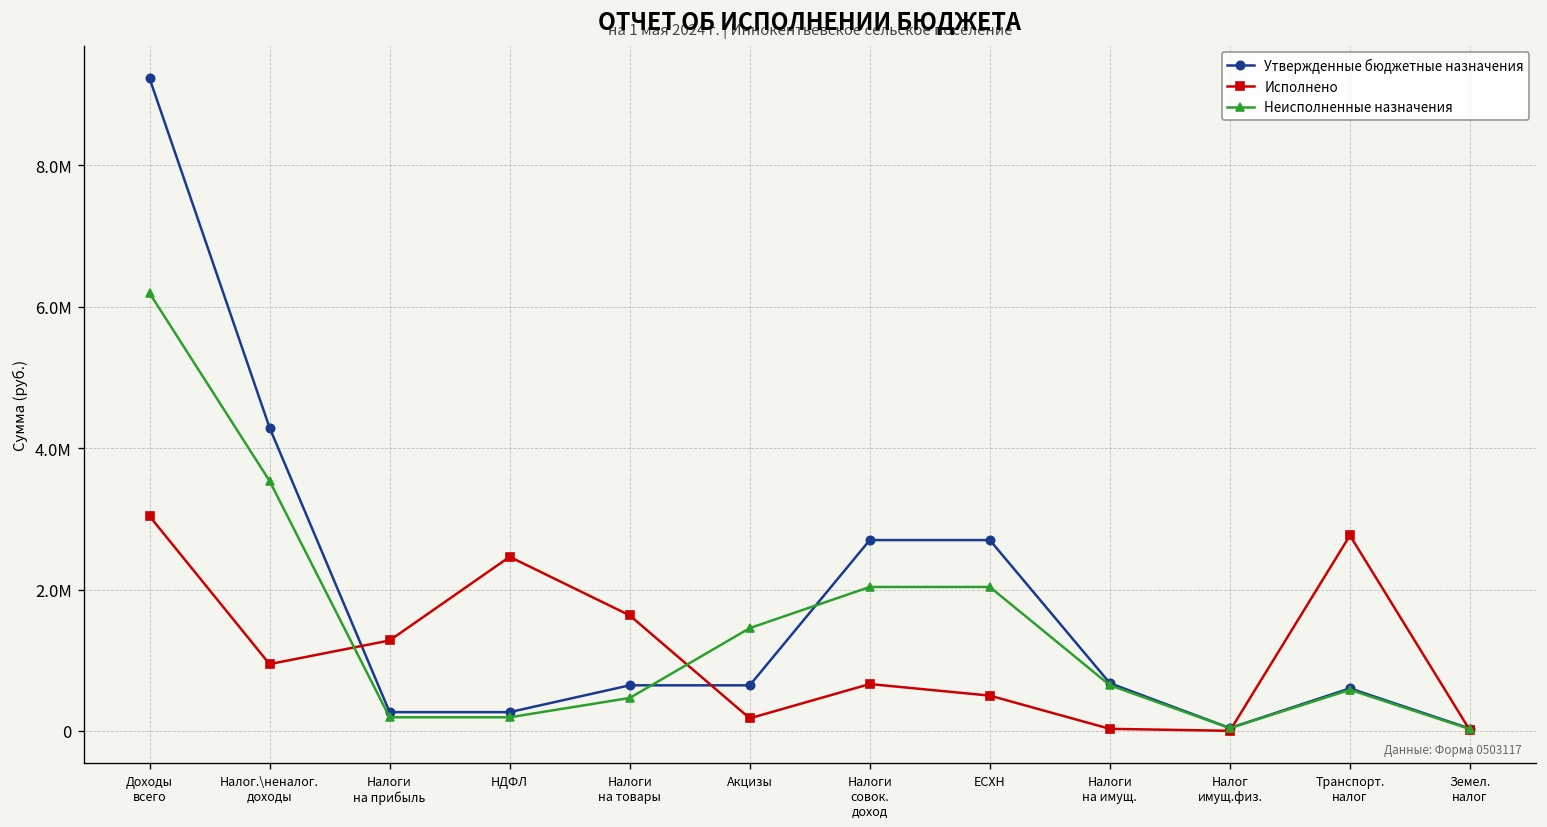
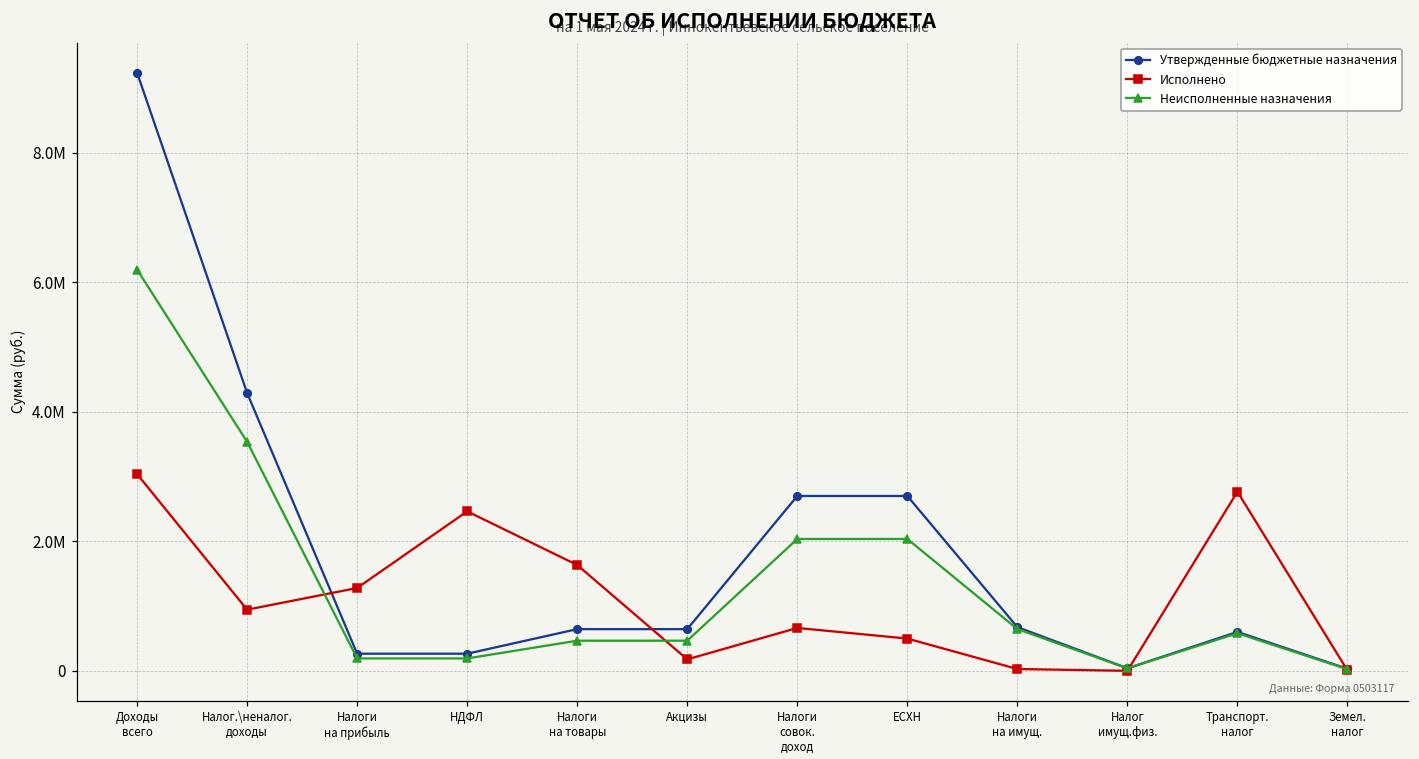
Неисполненные назначения, Акцизы: 1500000 -> 500000
